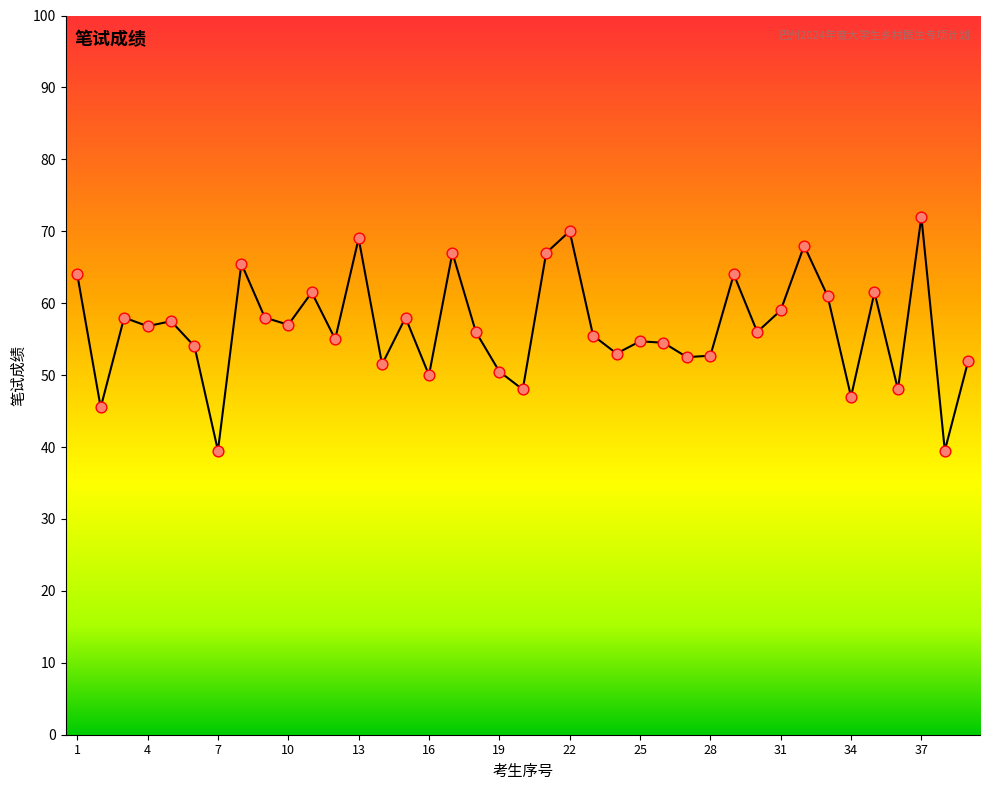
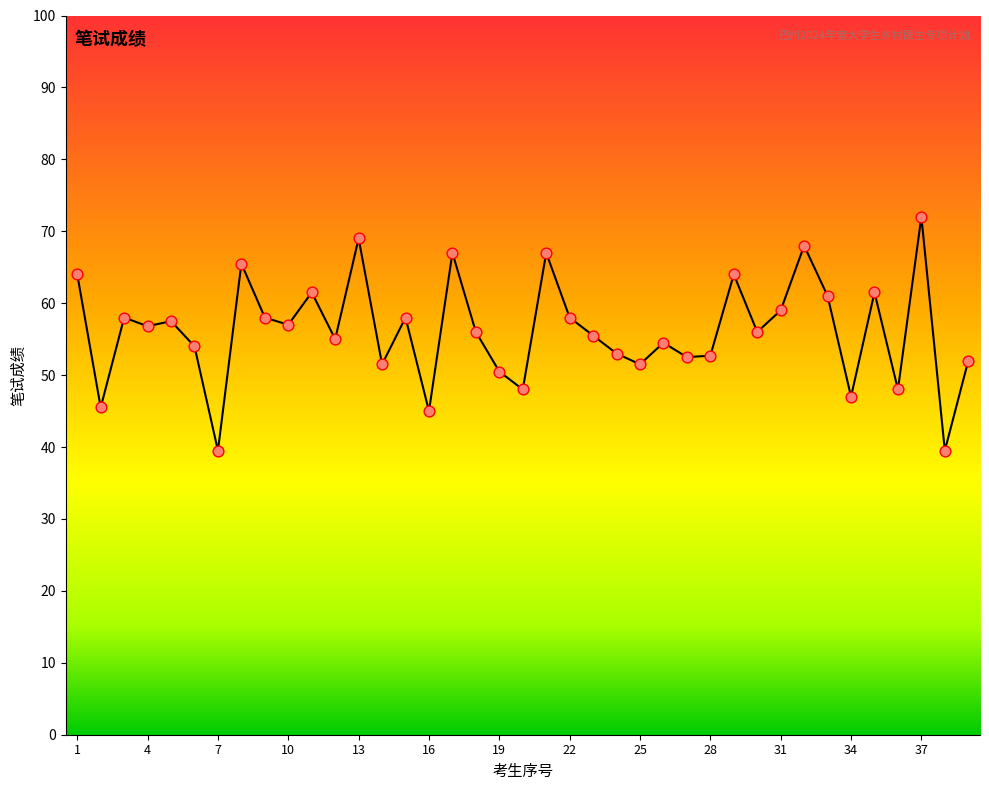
16: 50 -> 45
22: 70 -> 58
25: 55 -> 52
